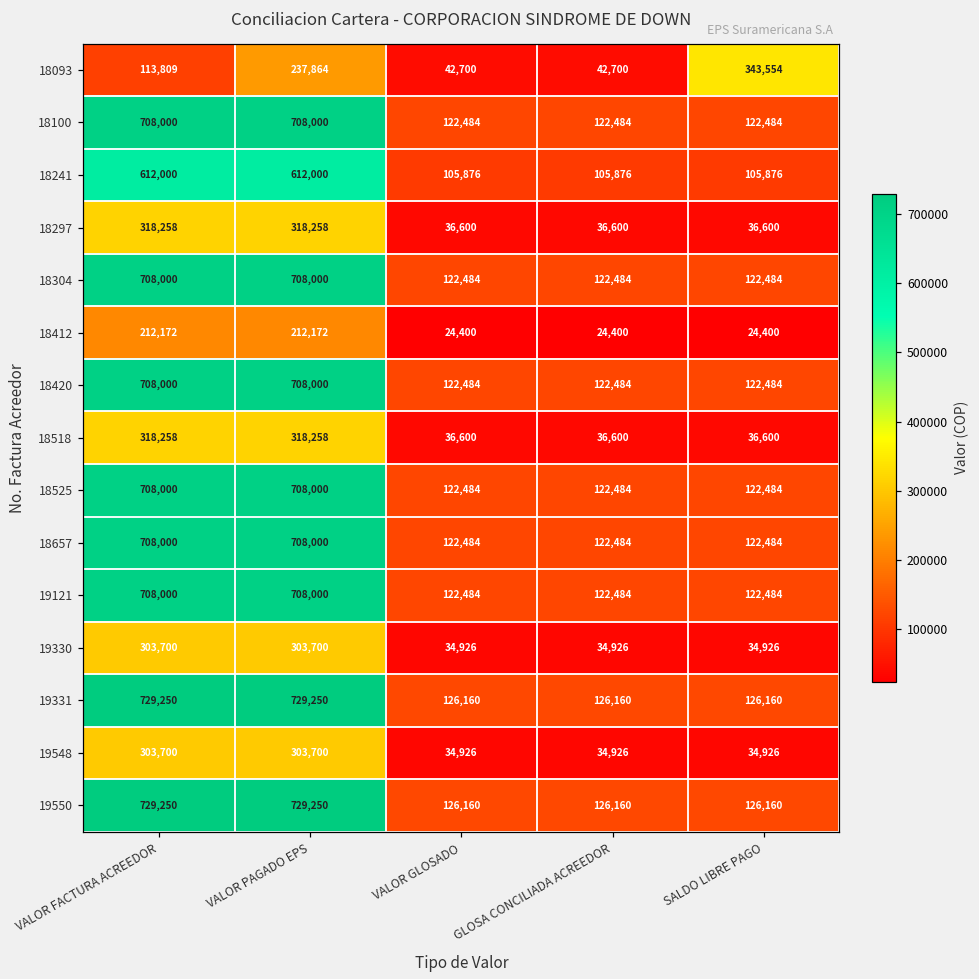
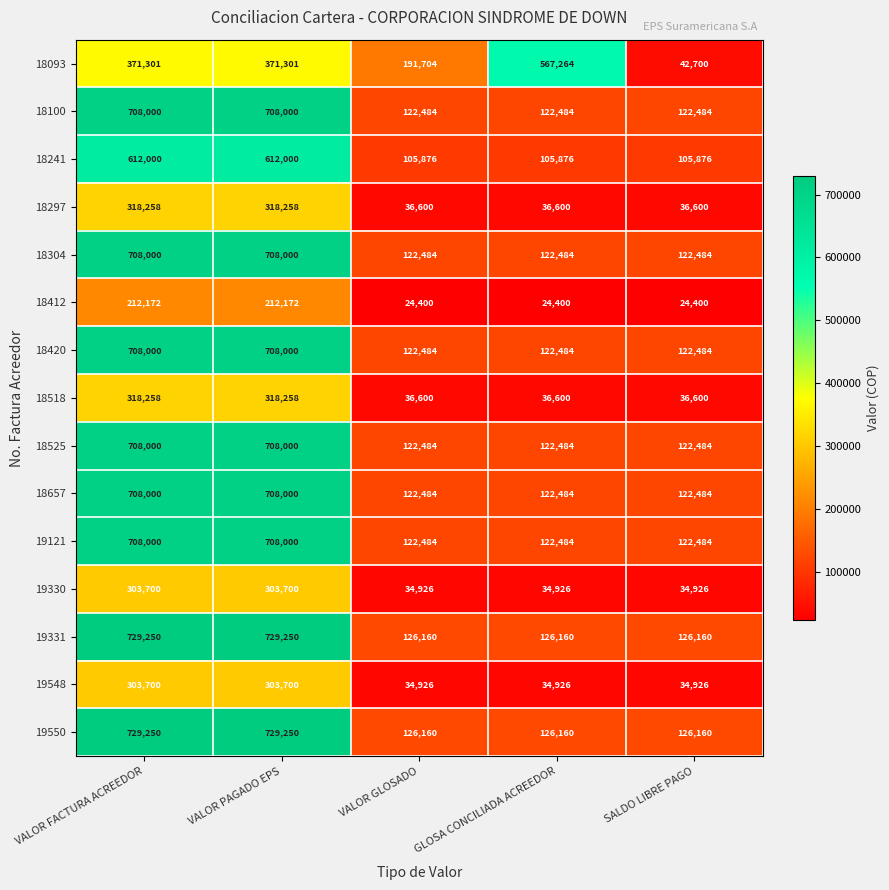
18093, VALOR FACTURA ACREEDOR: 113,809 -> 371,301
18093, VALOR PAGADO EPS: 237,864 -> 371,301
18093, VALOR GLOSADO: 42,700 -> 191,704
18093, GLOSA CONCILIADA ACREEDOR: 42,700 -> 567,264
18093, SALDO LIBRE PAGO: 343,554 -> 42,700
